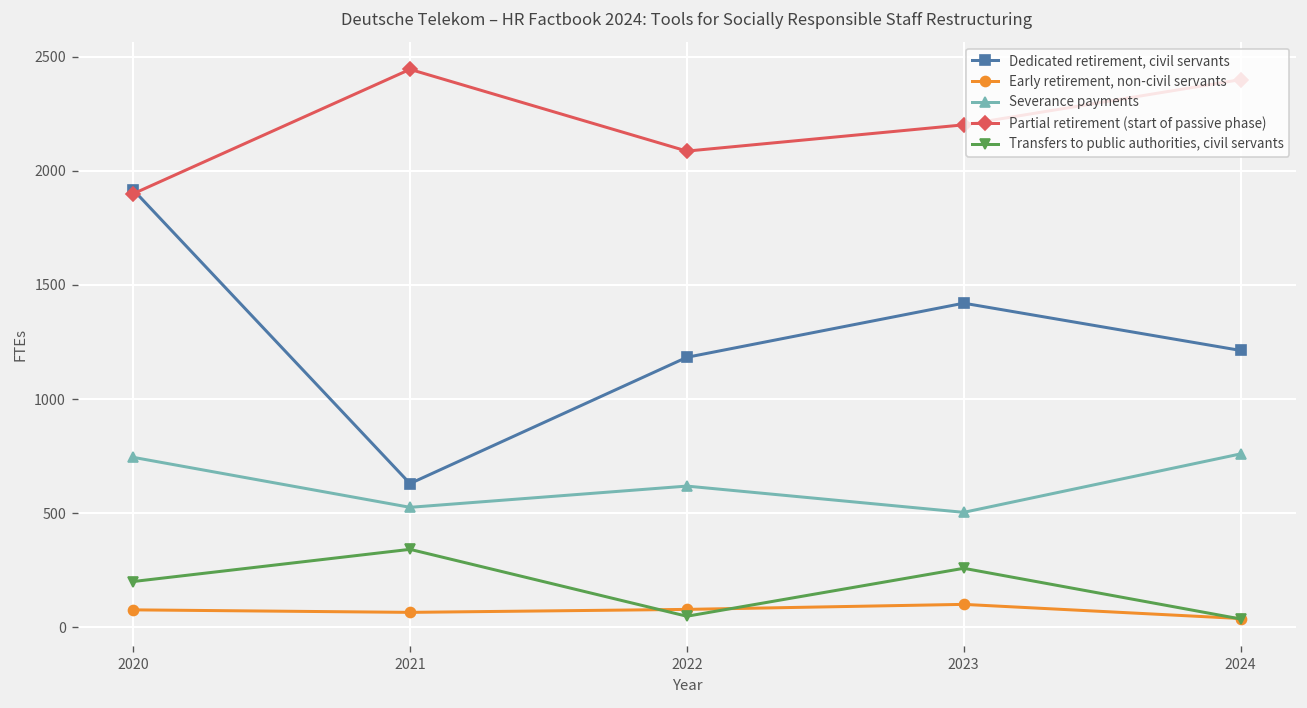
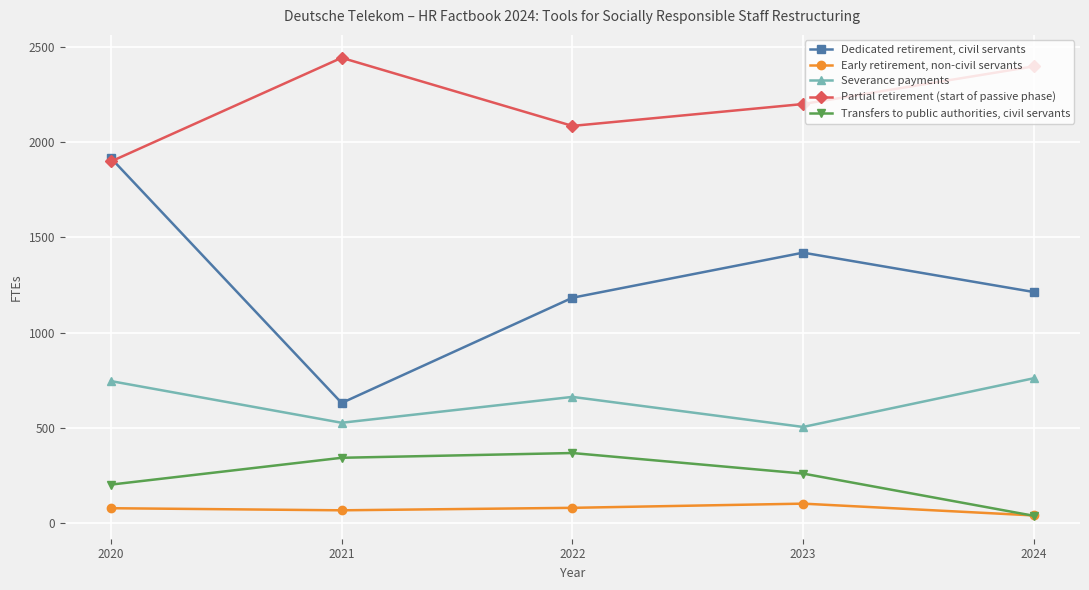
Severance payments, 2022: 620 -> 660
Transfers to public authorities, civil servants, 2022: 50 -> 370
